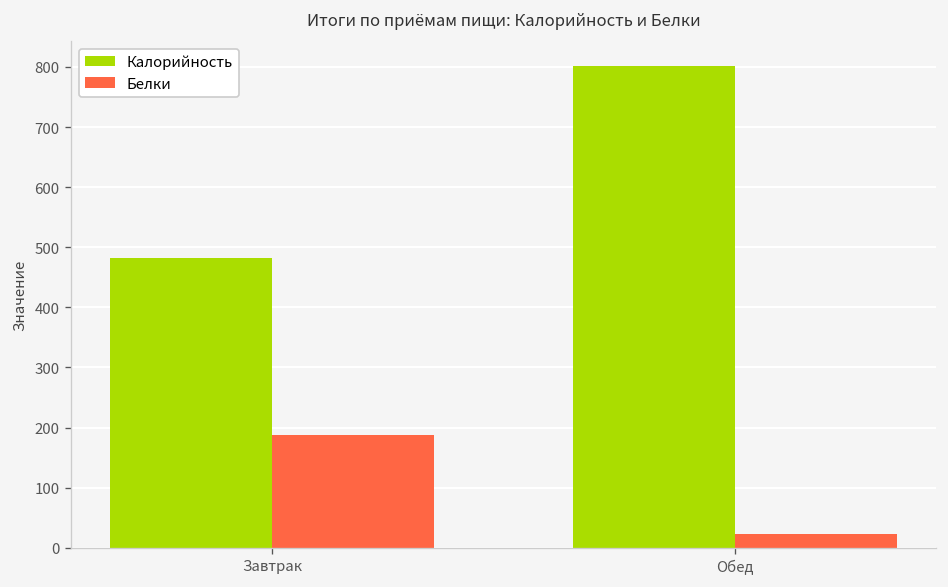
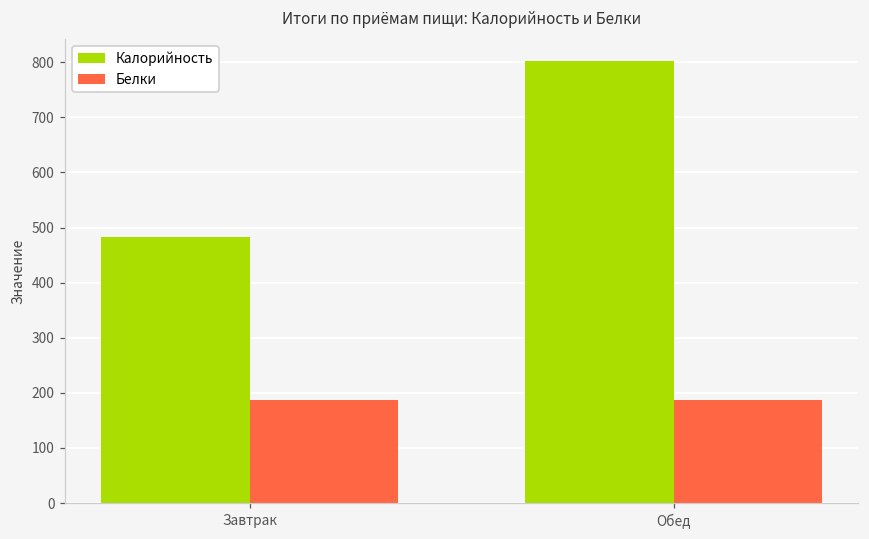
Белки, Обед: 20 -> 190
